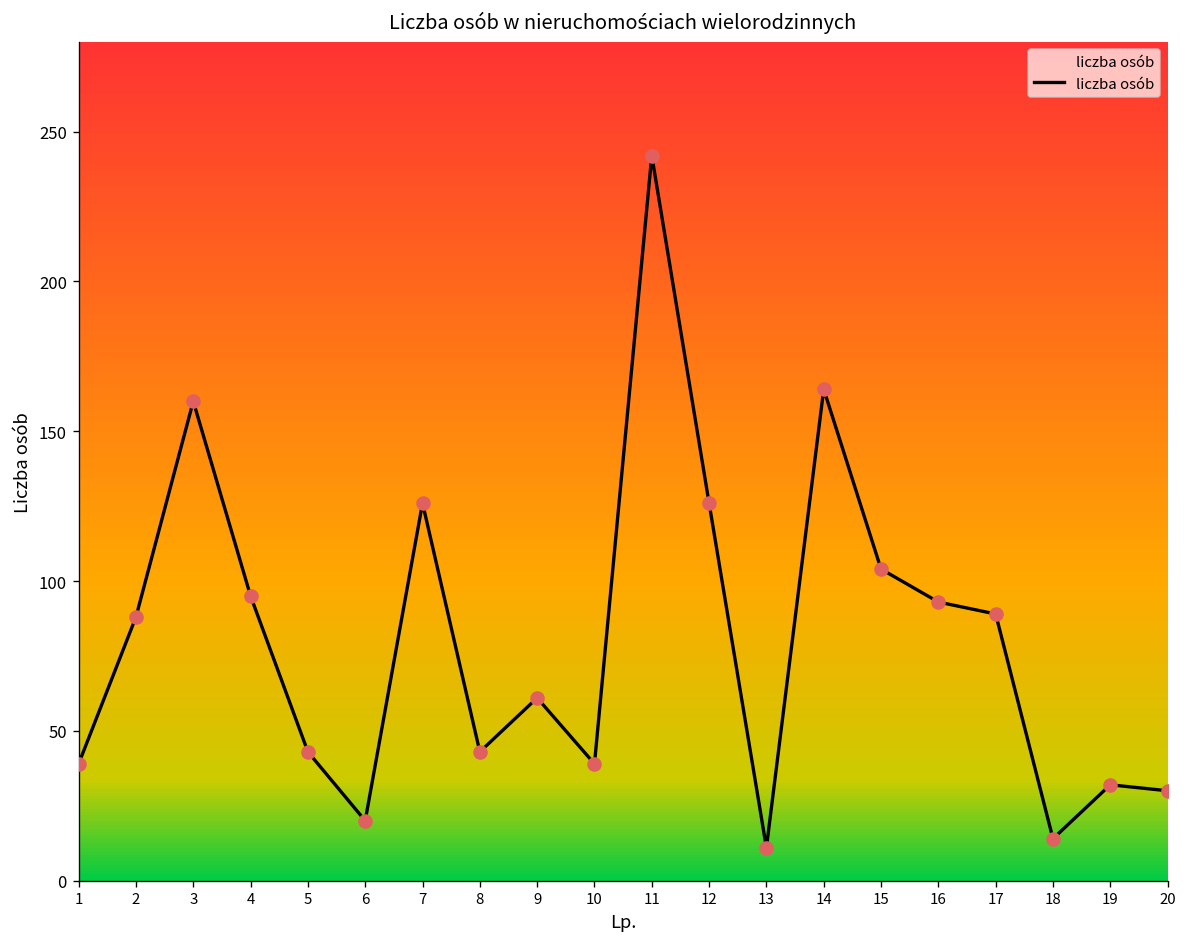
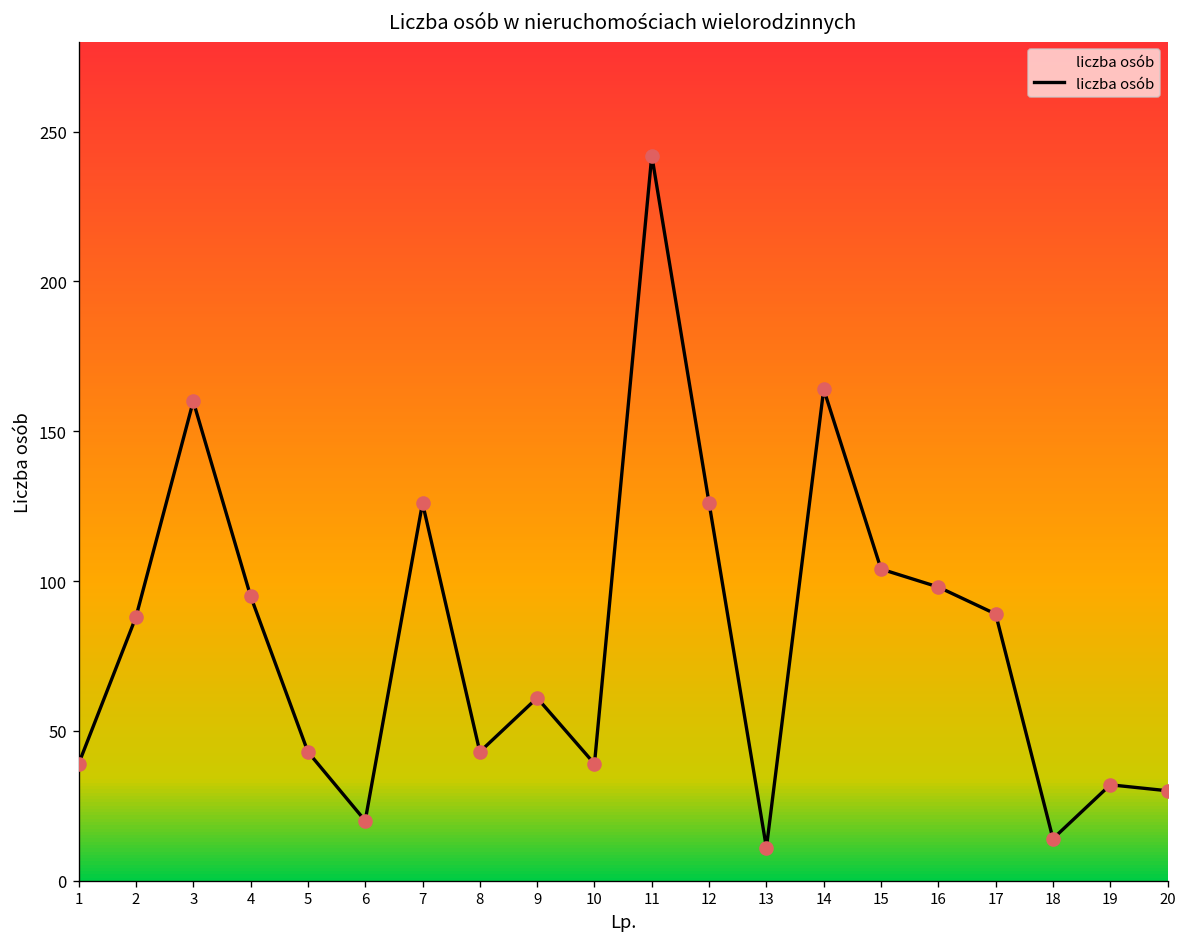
16: 93 -> 98
